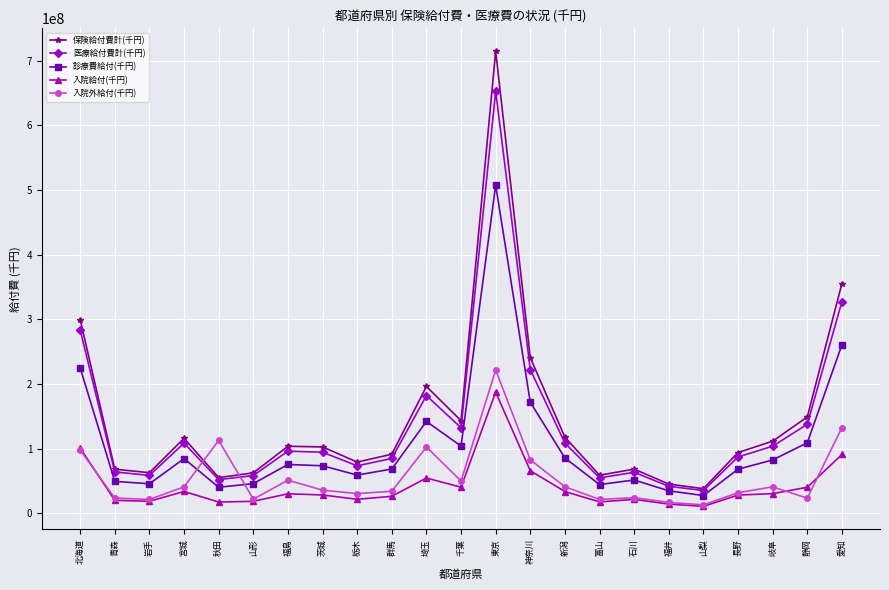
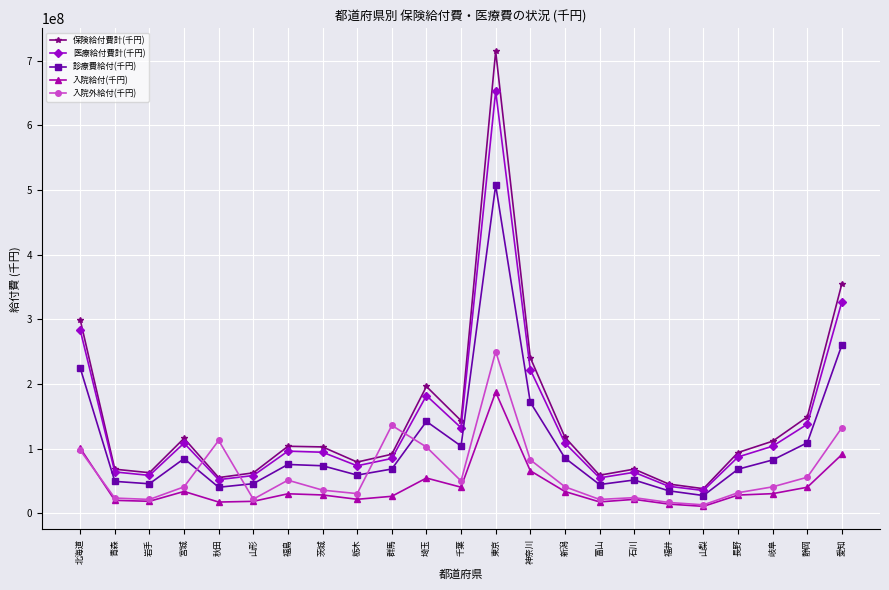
入院外給付(千円), 群馬: 30000000 -> 140000000
入院外給付(千円), 東京: 220000000 -> 250000000
入院外給付(千円), 静岡: 20000000 -> 60000000
